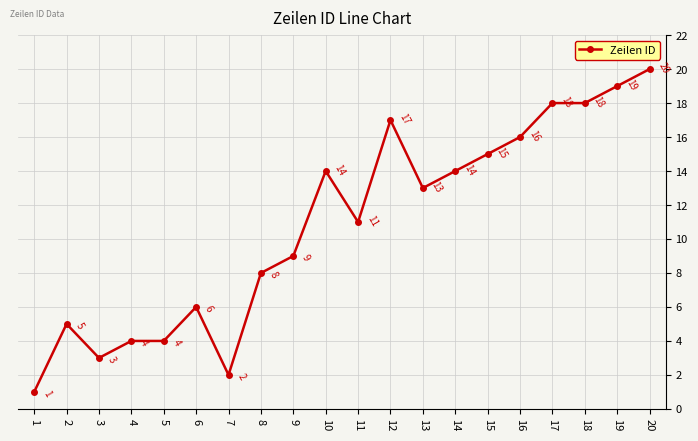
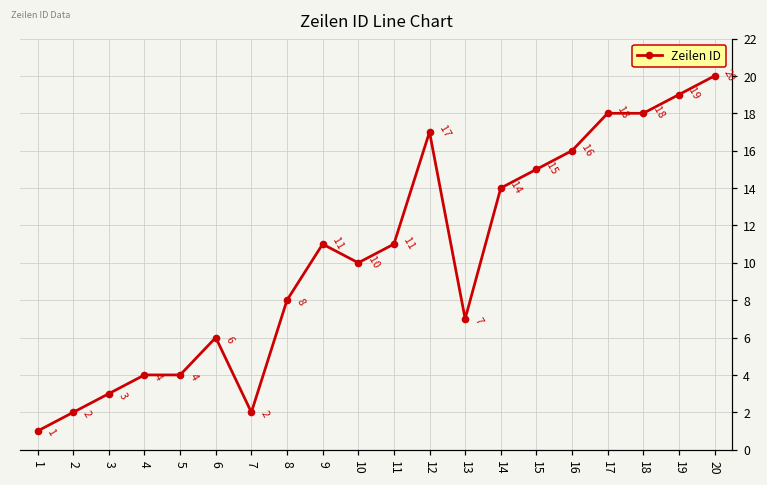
2: 5 -> 2
9: 9 -> 11
10: 14 -> 10
13: 13 -> 7
